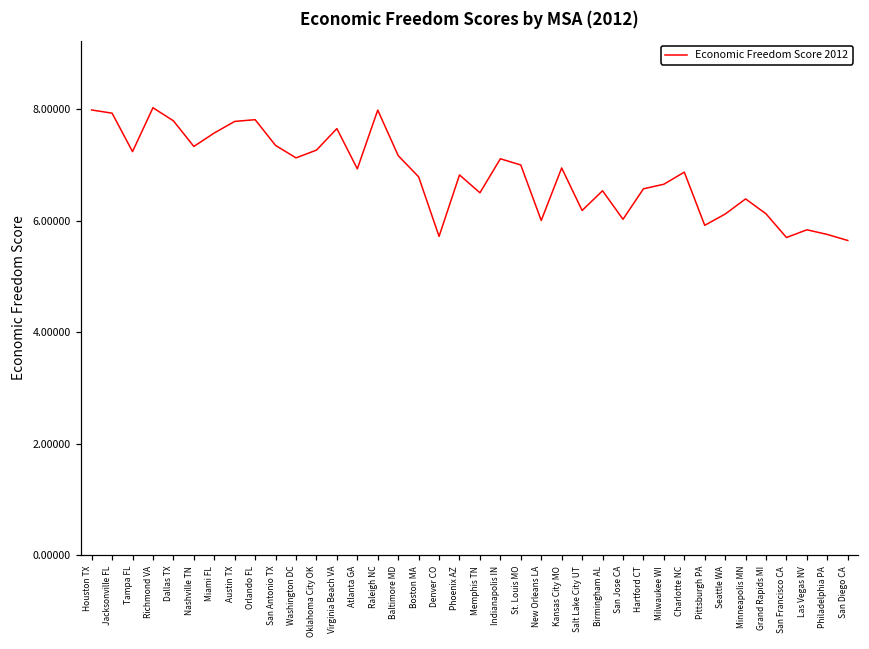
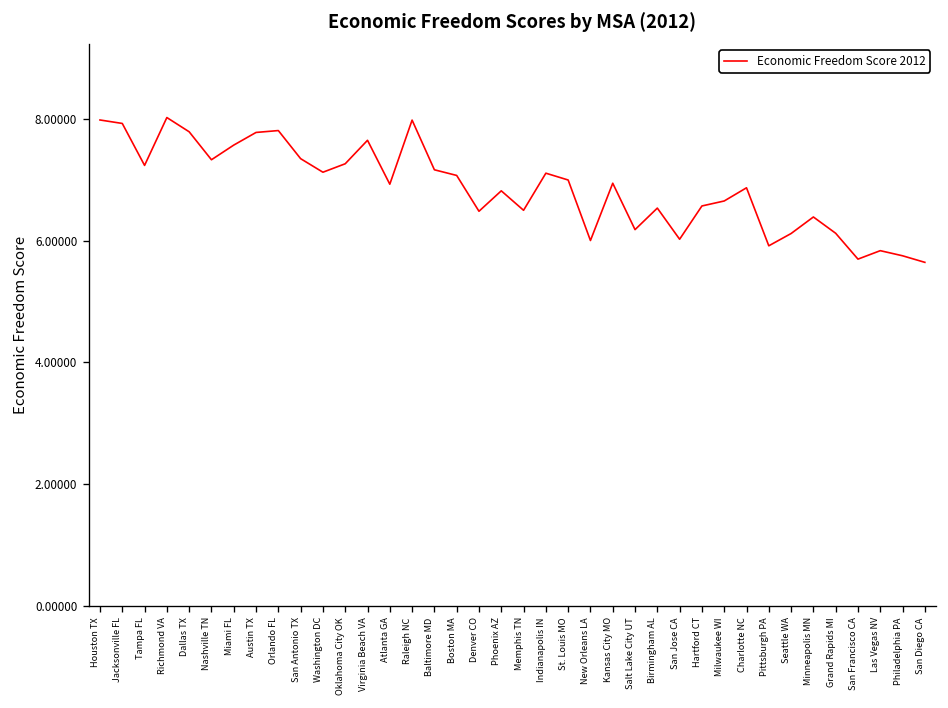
Boston MA: 6.8 -> 7.1
Denver CO: 5.7 -> 6.5
